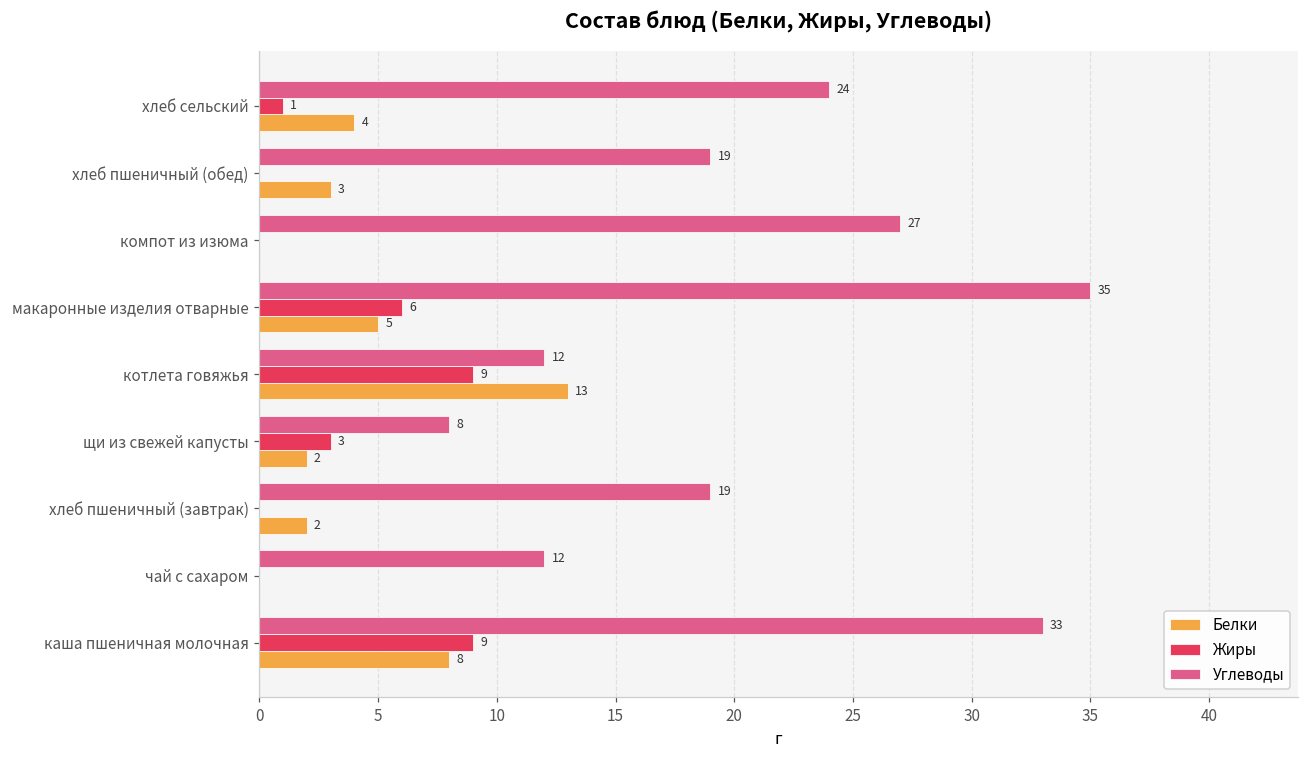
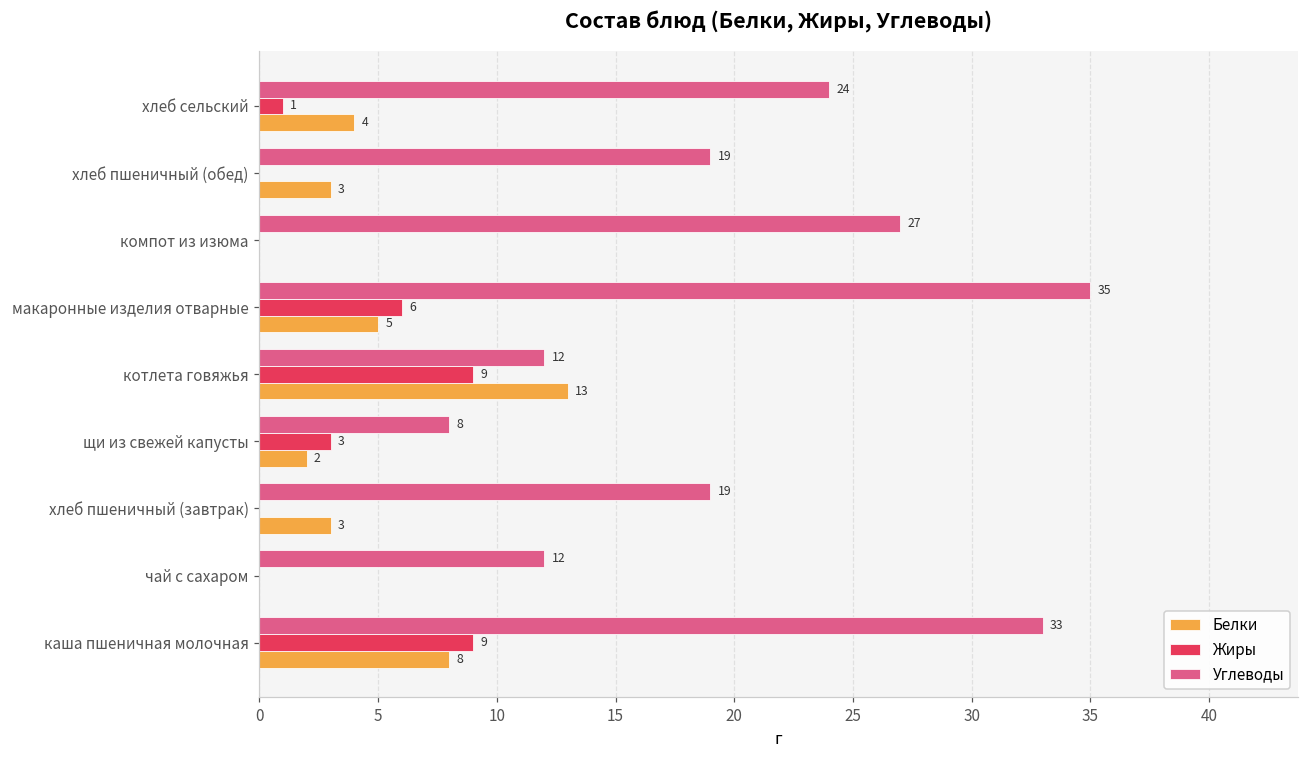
Белки, хлеб пшеничный (завтрак): 2 -> 3
